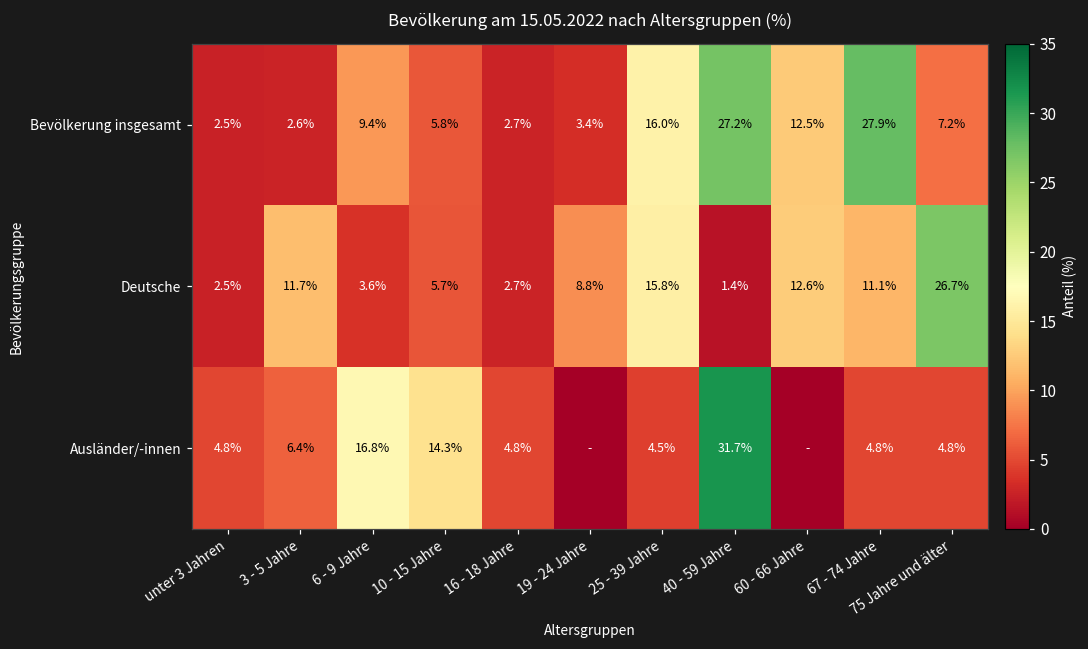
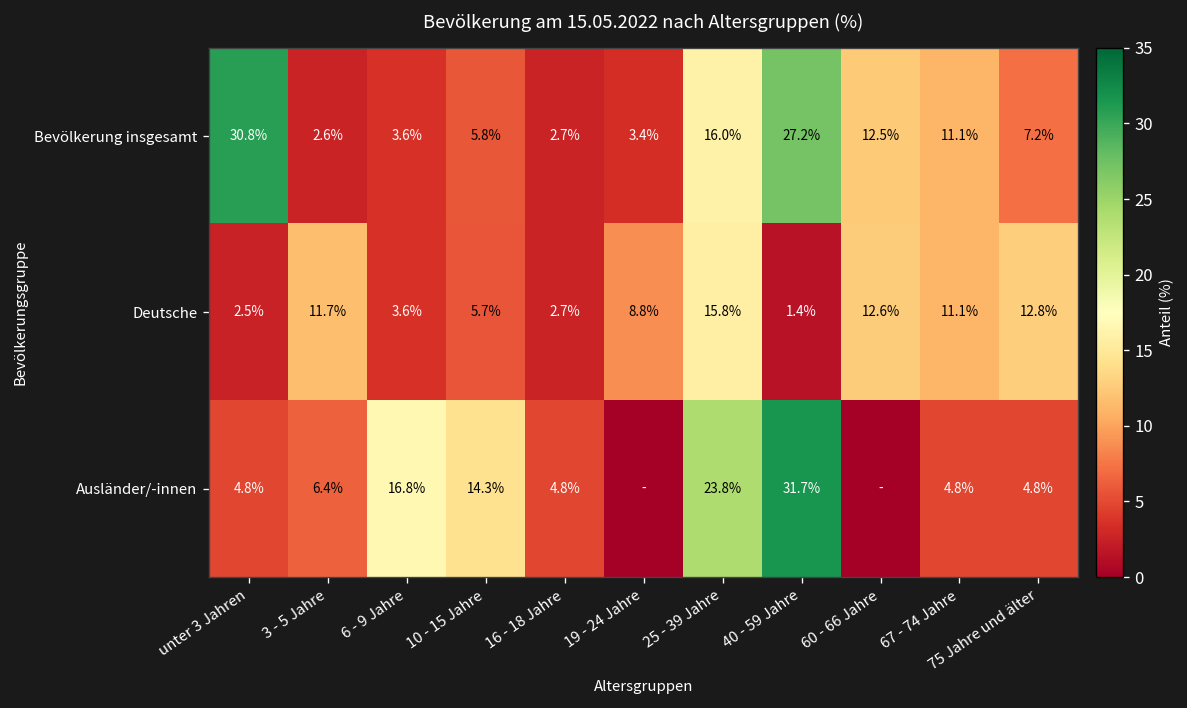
Bevölkerung insgesamt, unter 3 Jahren: 2.5% -> 30.8%
Bevölkerung insgesamt, 6 - 9 Jahre: 9.4% -> 3.6%
Bevölkerung insgesamt, 67 - 74 Jahre: 27.9% -> 11.1%
Deutsche, 75 Jahre und älter: 26.7% -> 12.8%
Ausländer/-innen, 25 - 39 Jahre: 4.5% -> 23.8%
